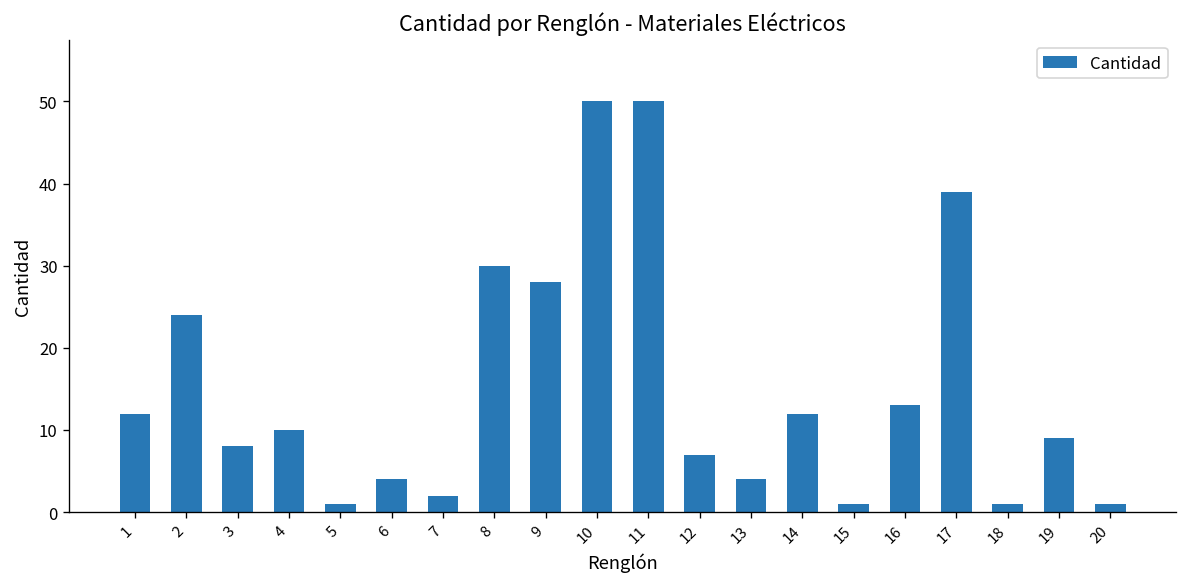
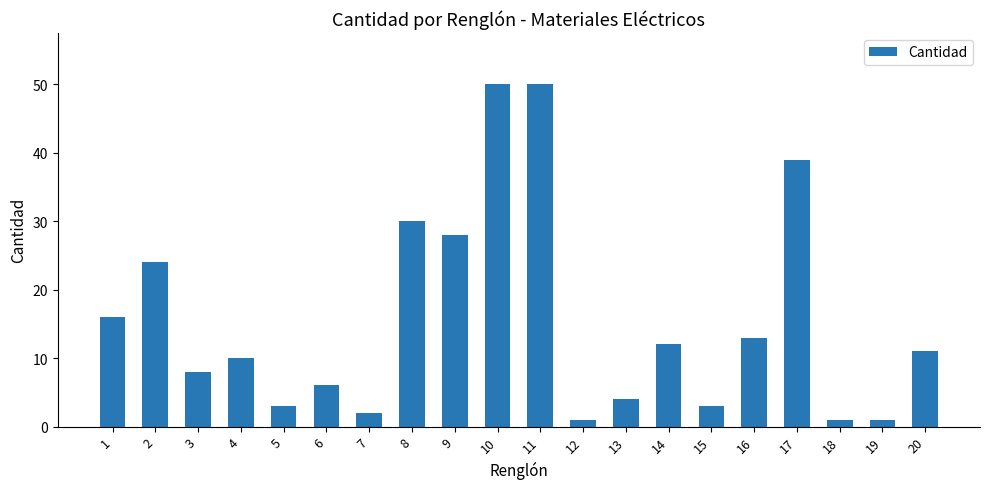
1: 12 -> 16
5: 1 -> 3
6: 4 -> 6
12: 7 -> 1
15: 1 -> 3
19: 9 -> 1
20: 1 -> 11
